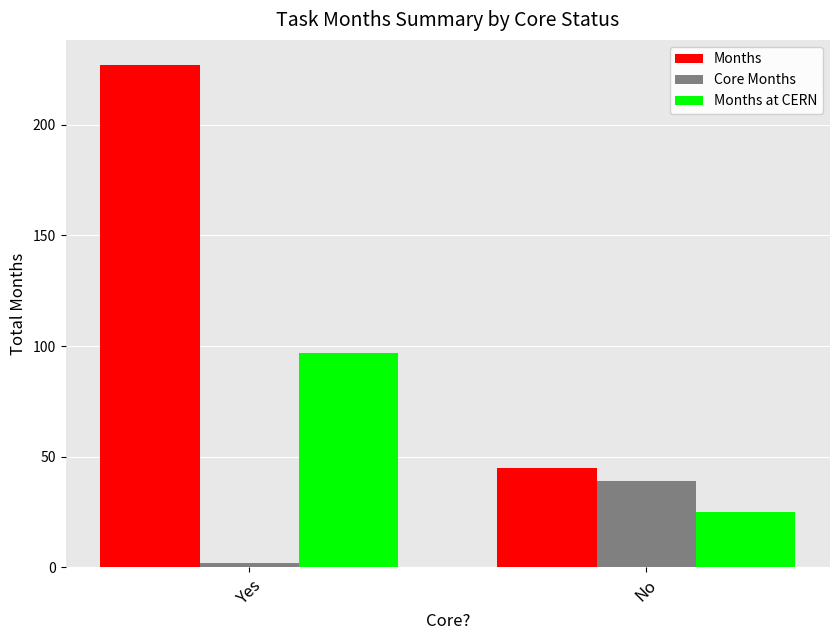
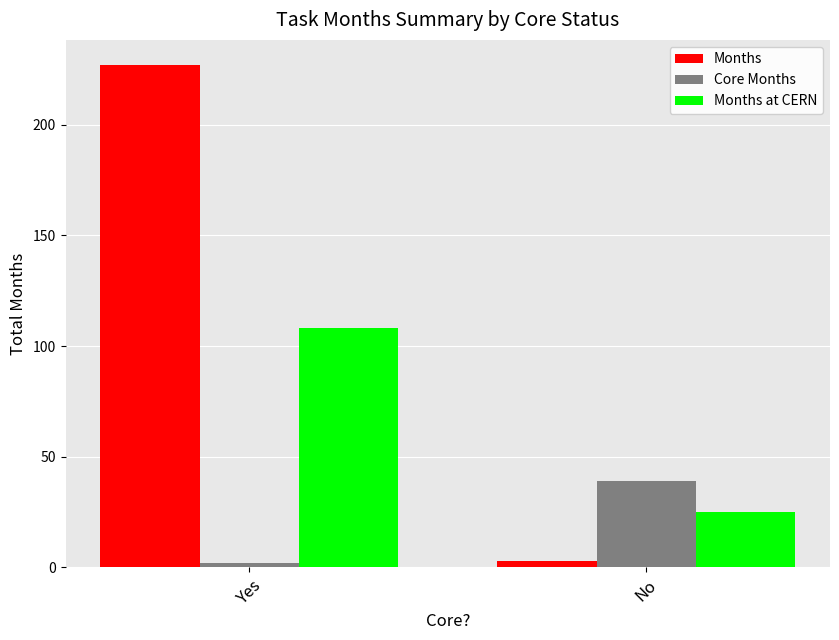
Months at CERN, Yes: 97 -> 108
Months, No: 45 -> 3
